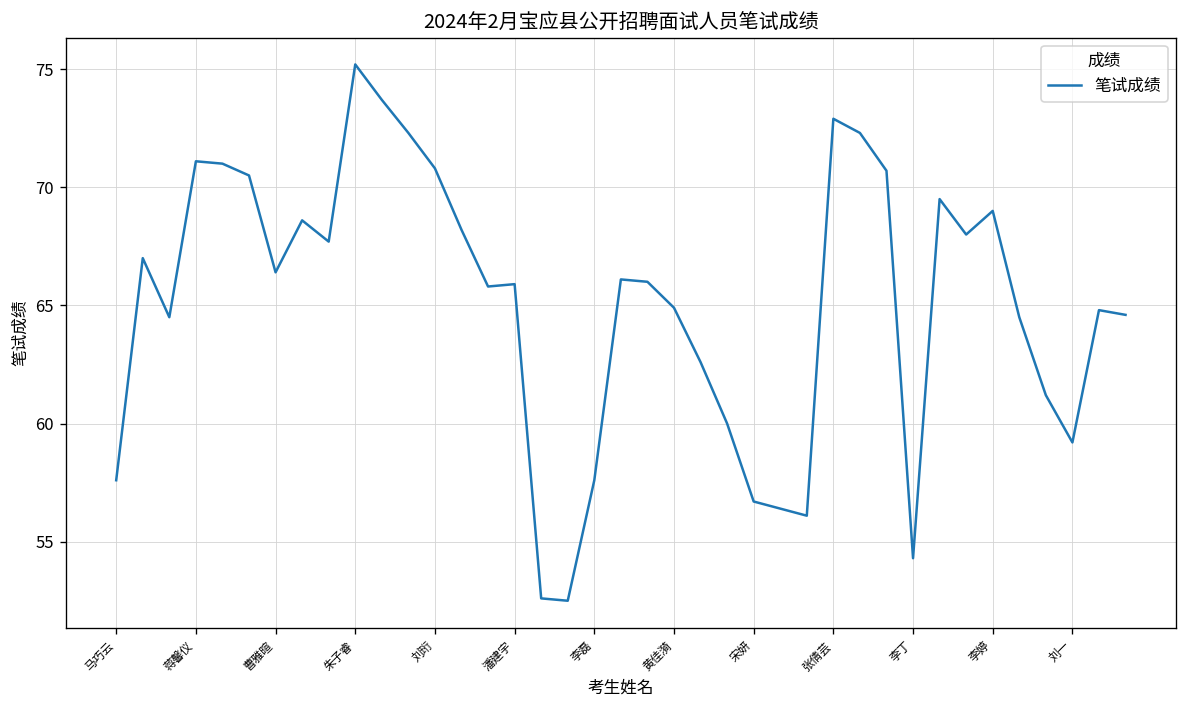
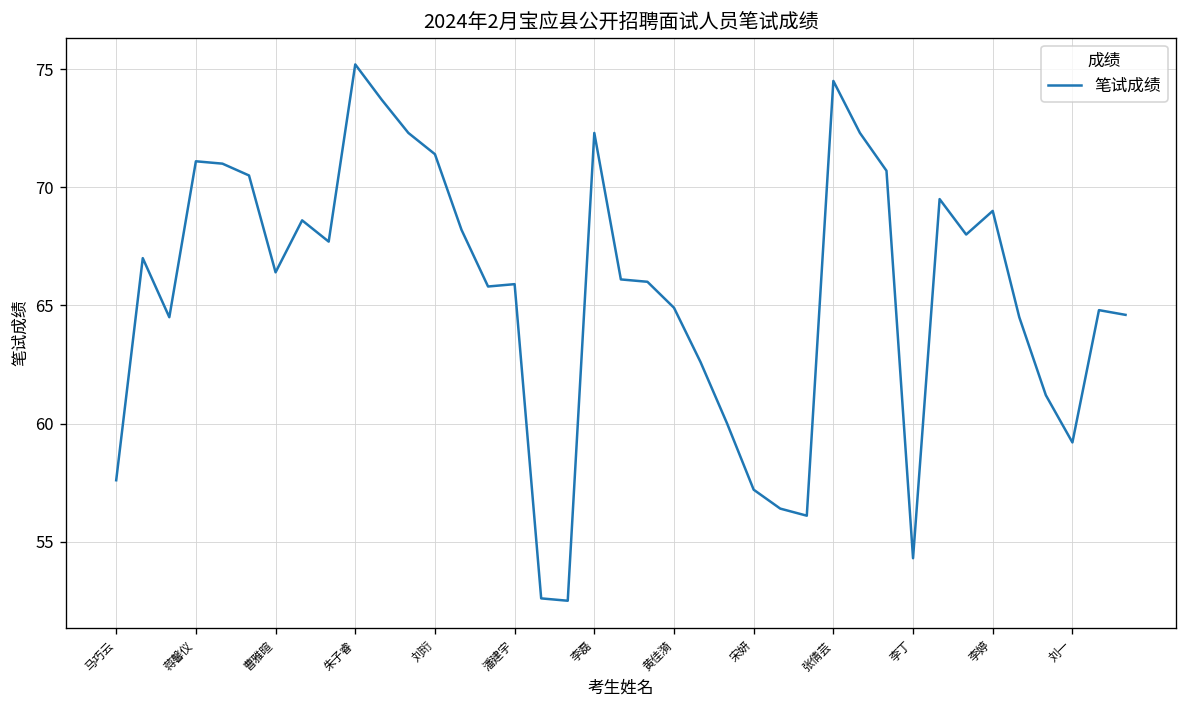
刘珩: 70.8 -> 71.4
李磊: 57.6 -> 72.3
宋妍: 56.7 -> 57.2
张倩芸: 72.9 -> 74.5
